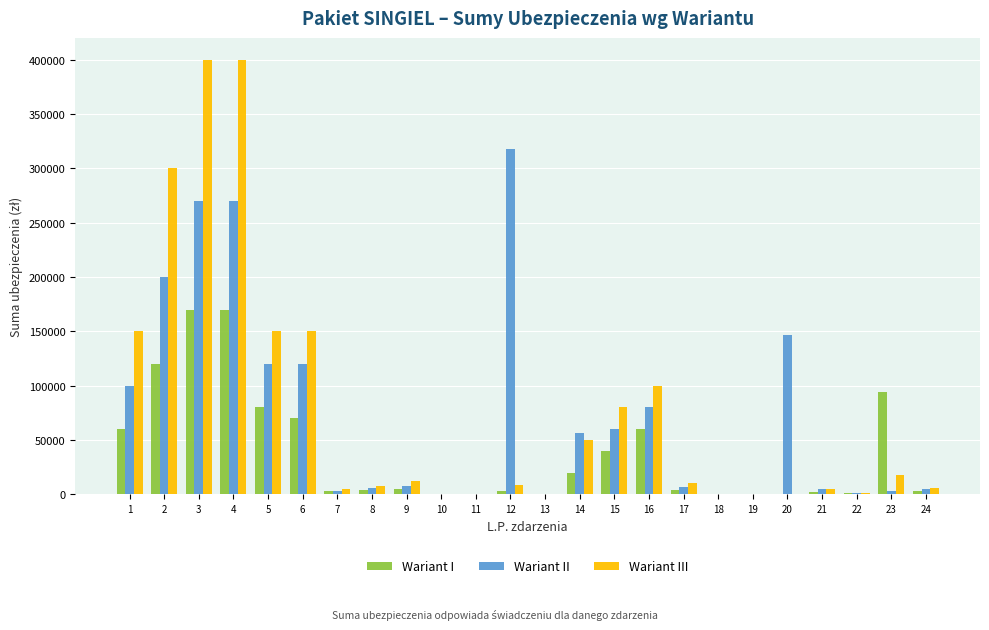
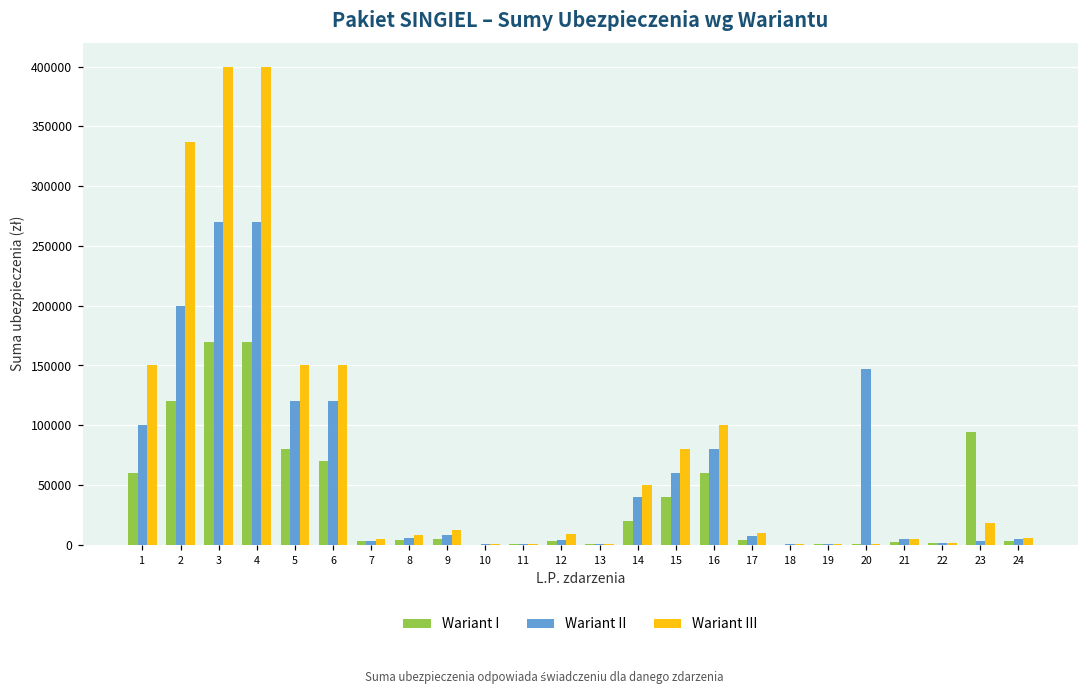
Wariant III, 2: 300000 -> 337000
Wariant II, 12: 318000 -> 4000
Wariant II, 14: 57000 -> 40000
